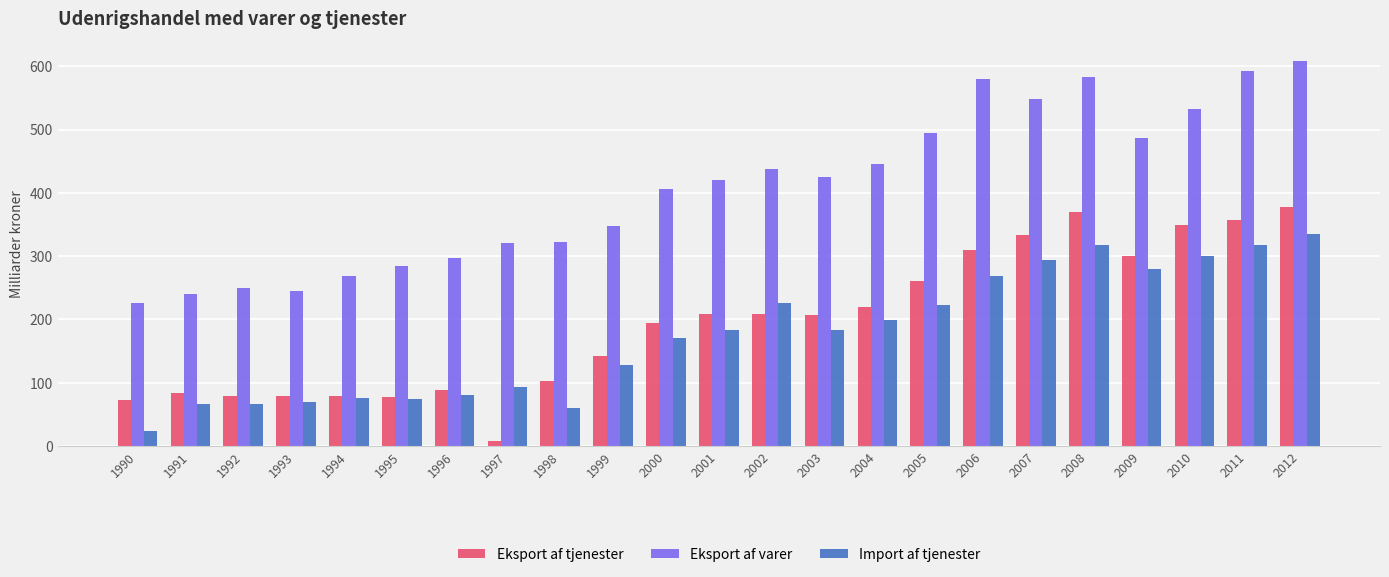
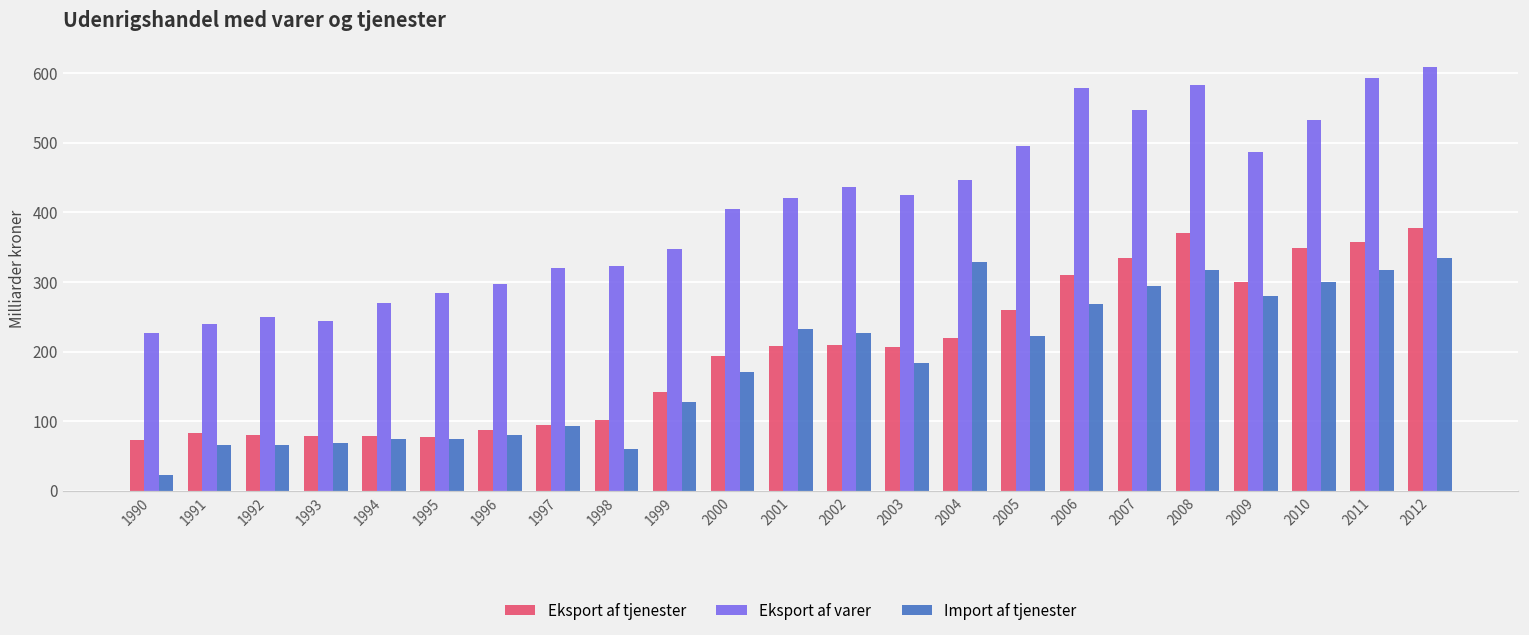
Eksport af tjenester, 1997: 10 -> 100
Import af tjenester, 2001: 180 -> 230
Import af tjenester, 2004: 200 -> 330
